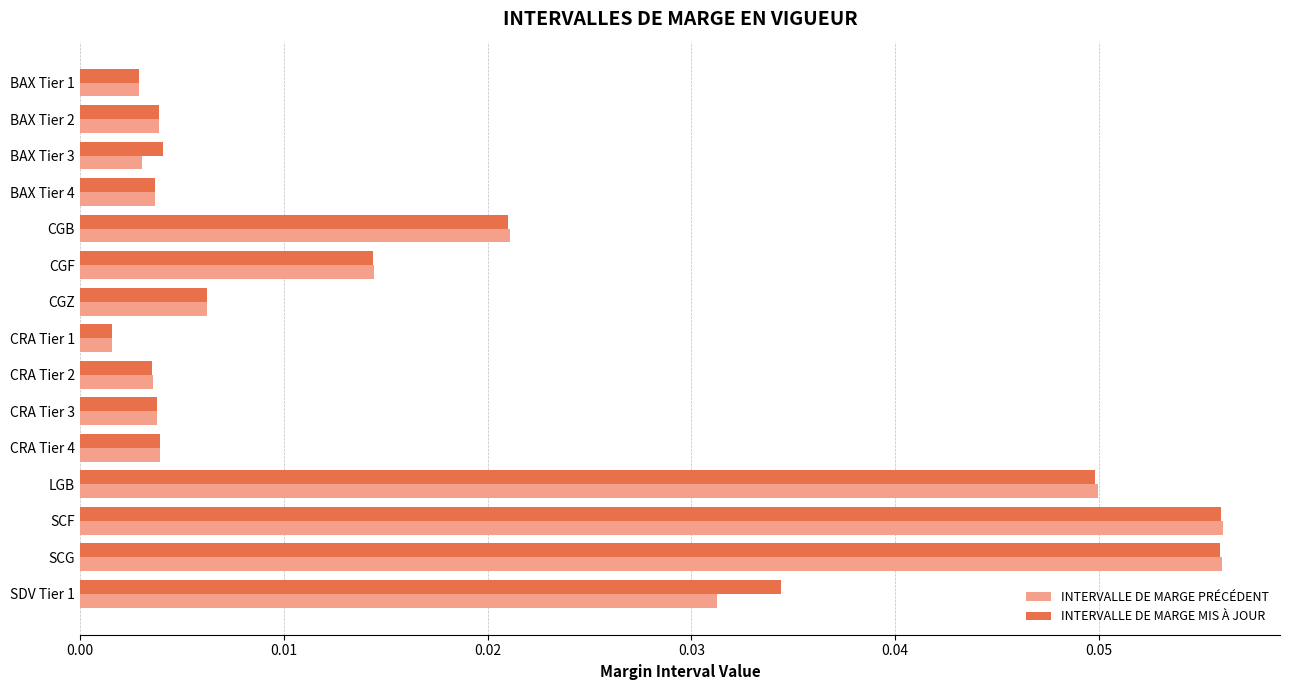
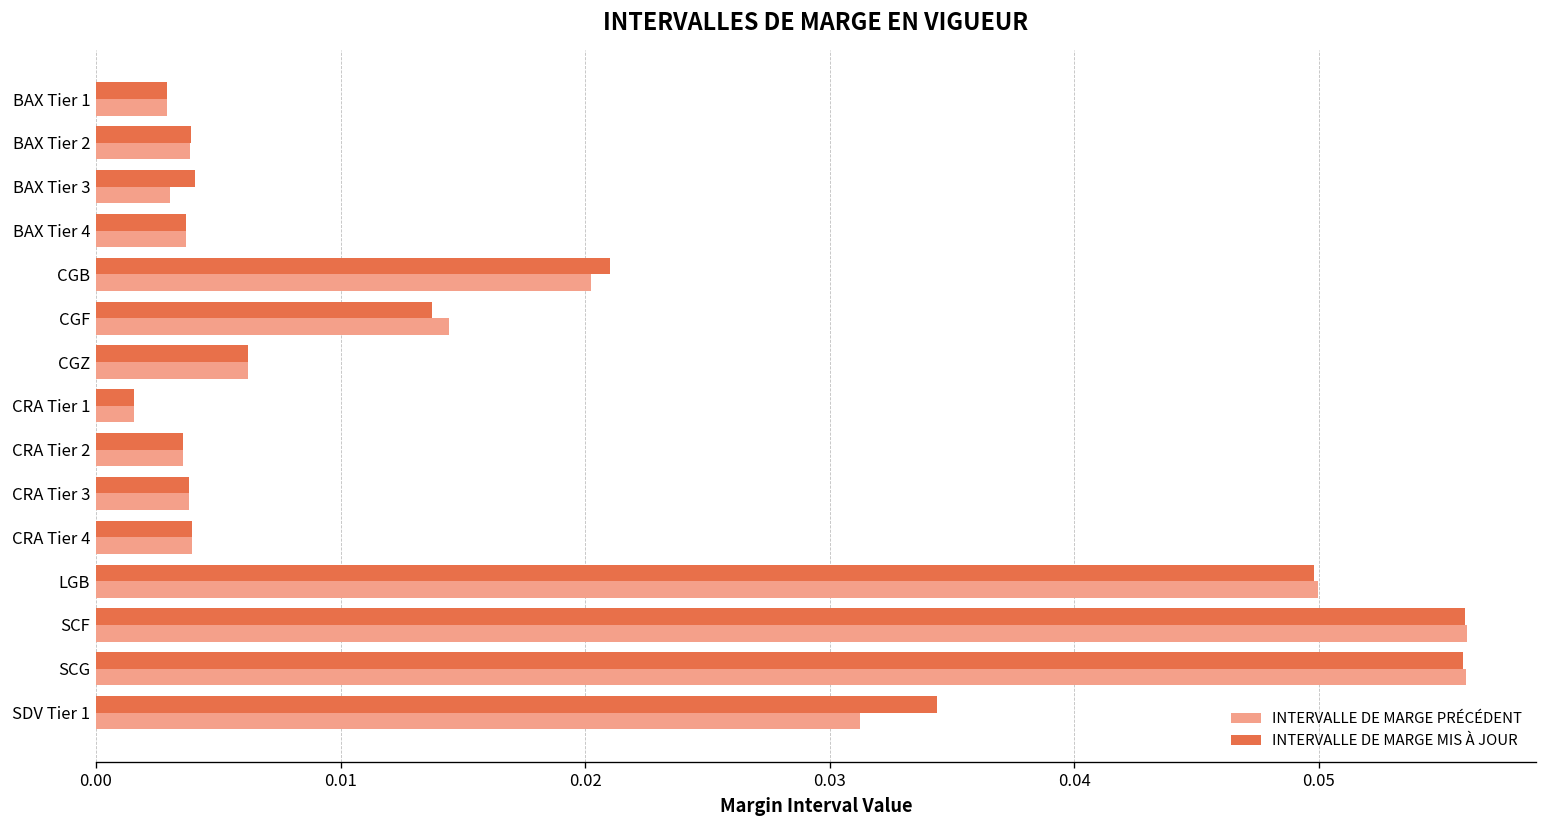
INTERVALLE DE MARGE PRÉCÉDENT, CGB: 0.0211 -> 0.0202
INTERVALLE DE MARGE MIS À JOUR, CGF: 0.0144 -> 0.0138
